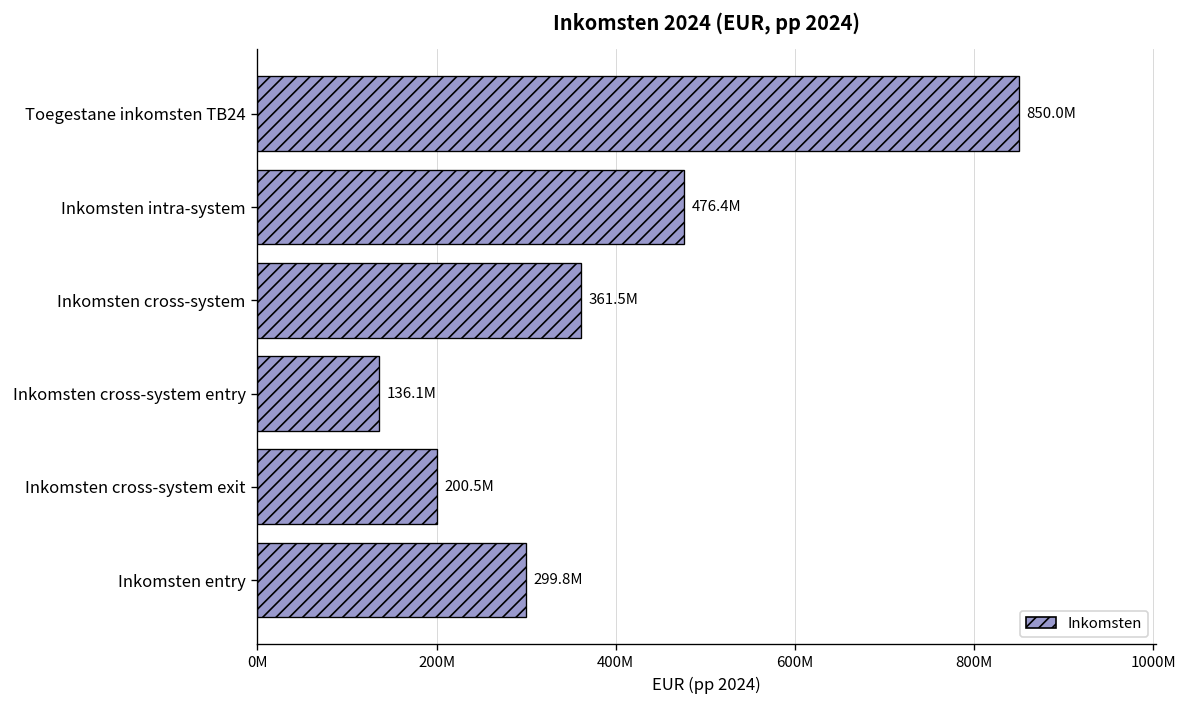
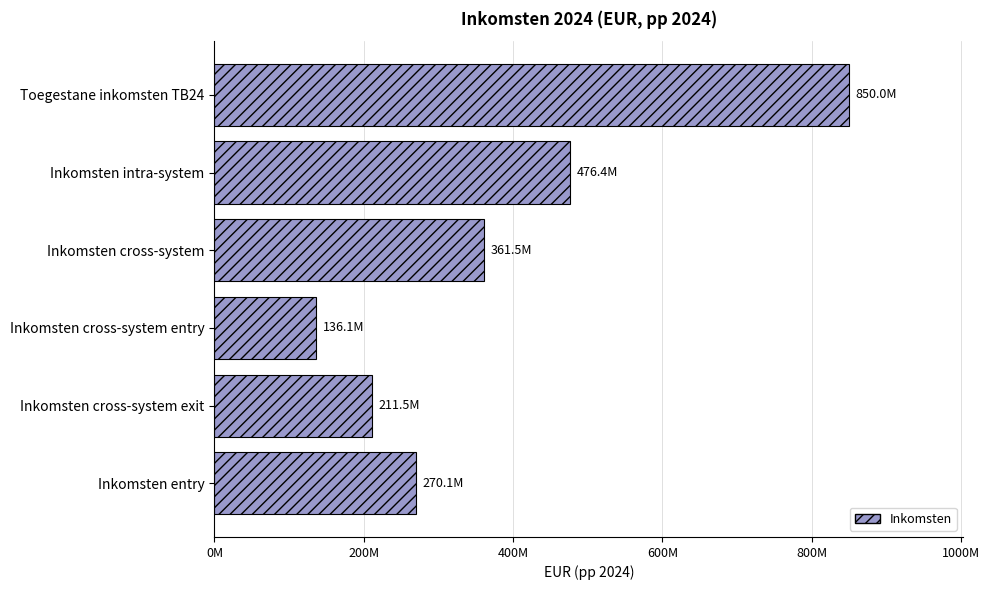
Inkomsten cross-system exit: 200.5M -> 211.5M
Inkomsten entry: 299.8M -> 270.1M
